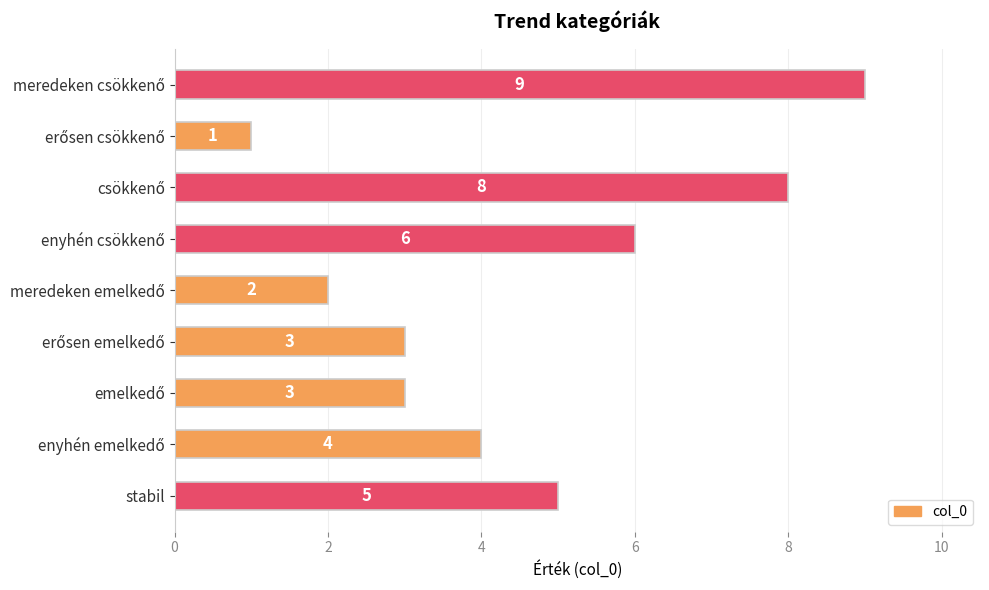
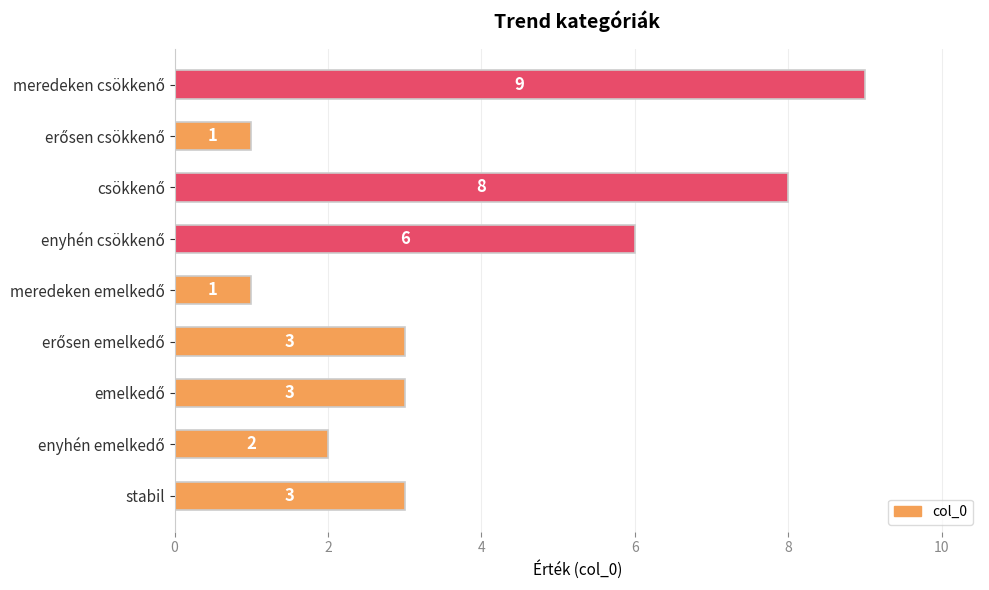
meredeken emelkedő: 2 -> 1
enyhén emelkedő: 4 -> 2
stabil: 5 -> 3
